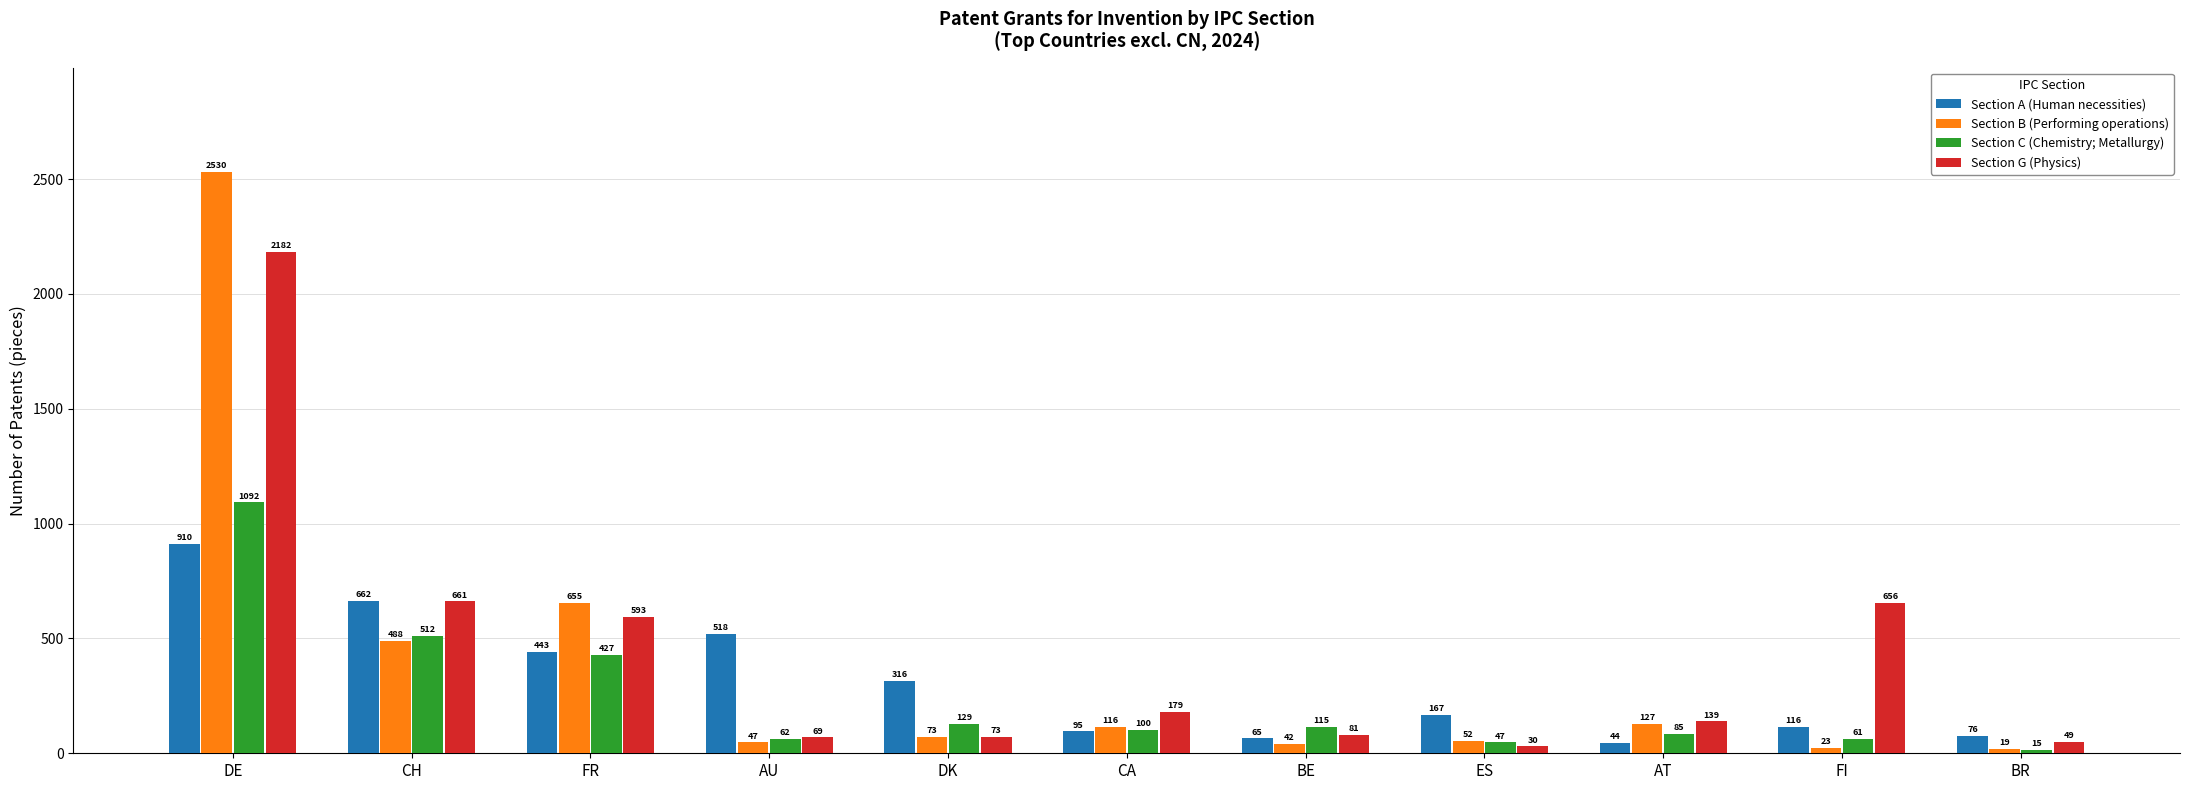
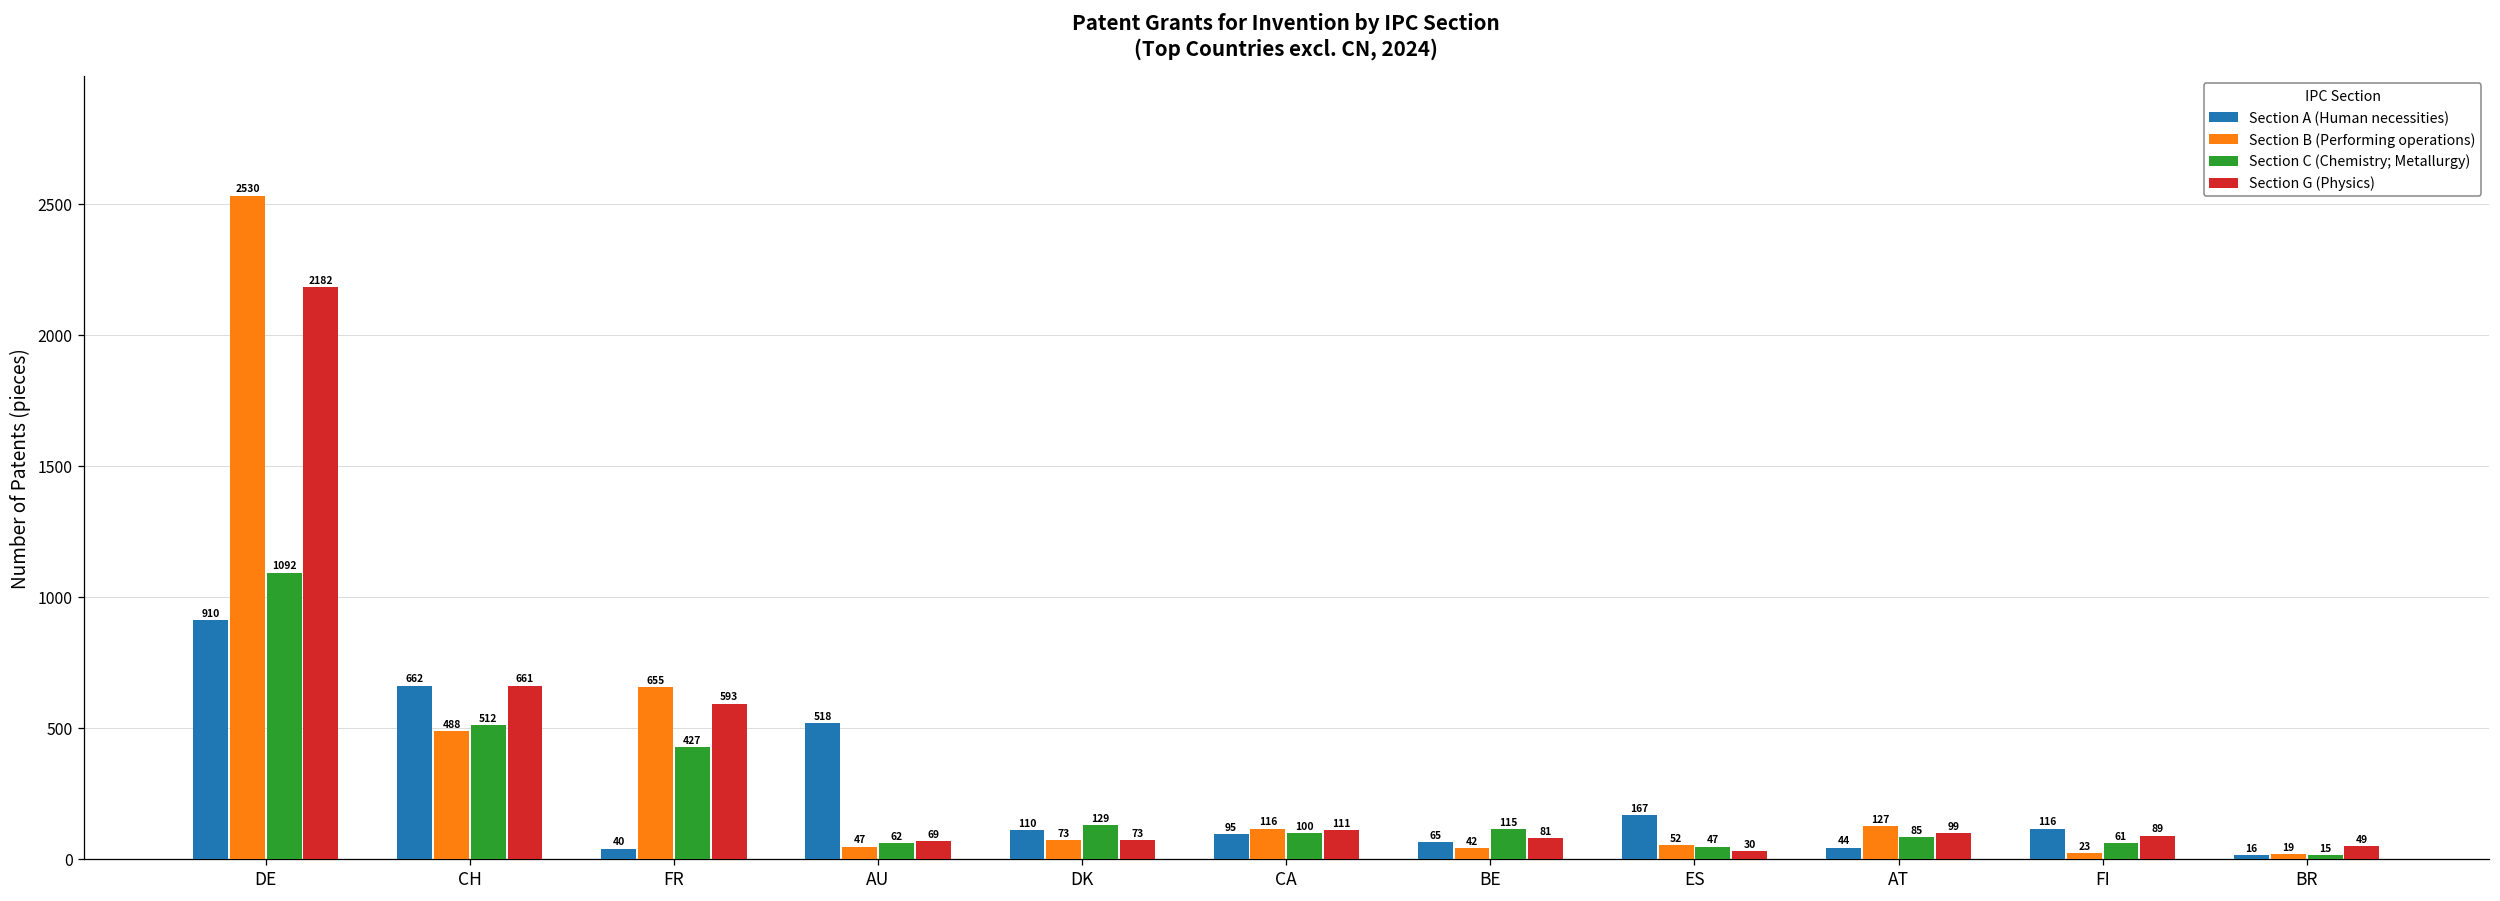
Section A (Human necessities), FR: 443 -> 40
Section A (Human necessities), DK: 316 -> 110
Section G (Physics), CA: 179 -> 111
Section G (Physics), AT: 139 -> 99
Section G (Physics), FI: 656 -> 89
Section A (Human necessities), BR: 76 -> 16
